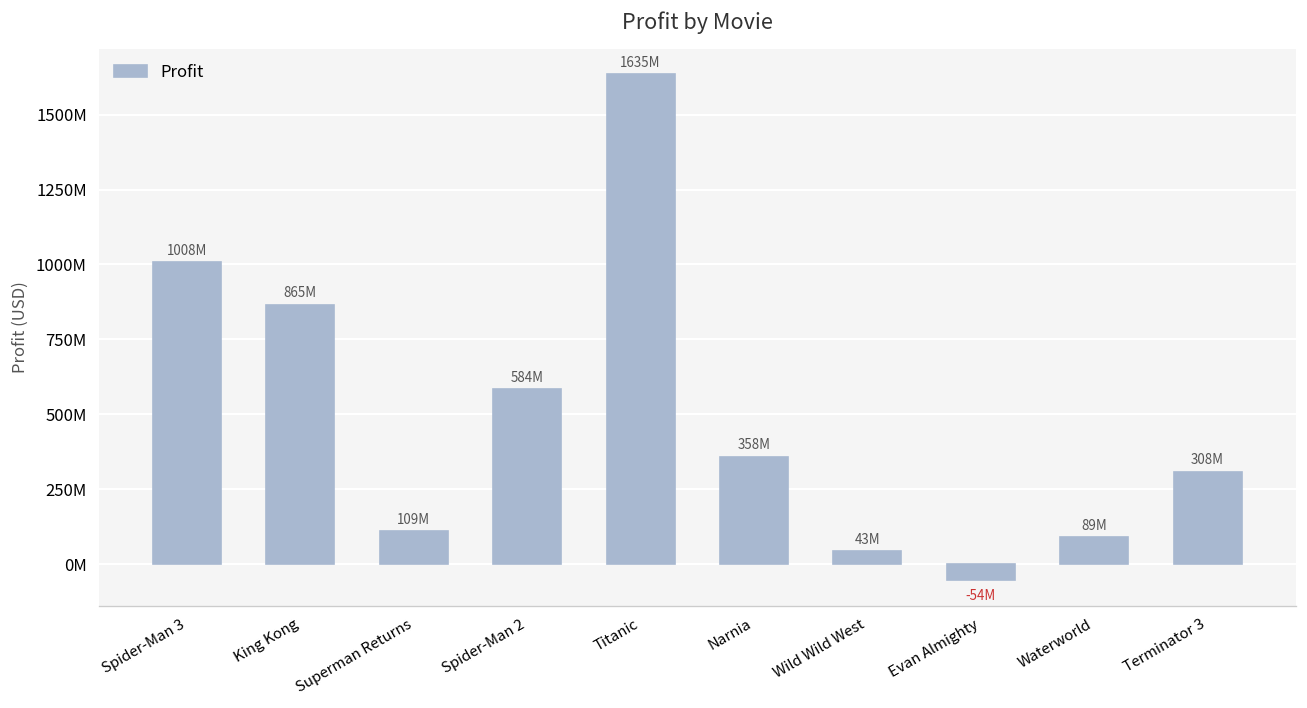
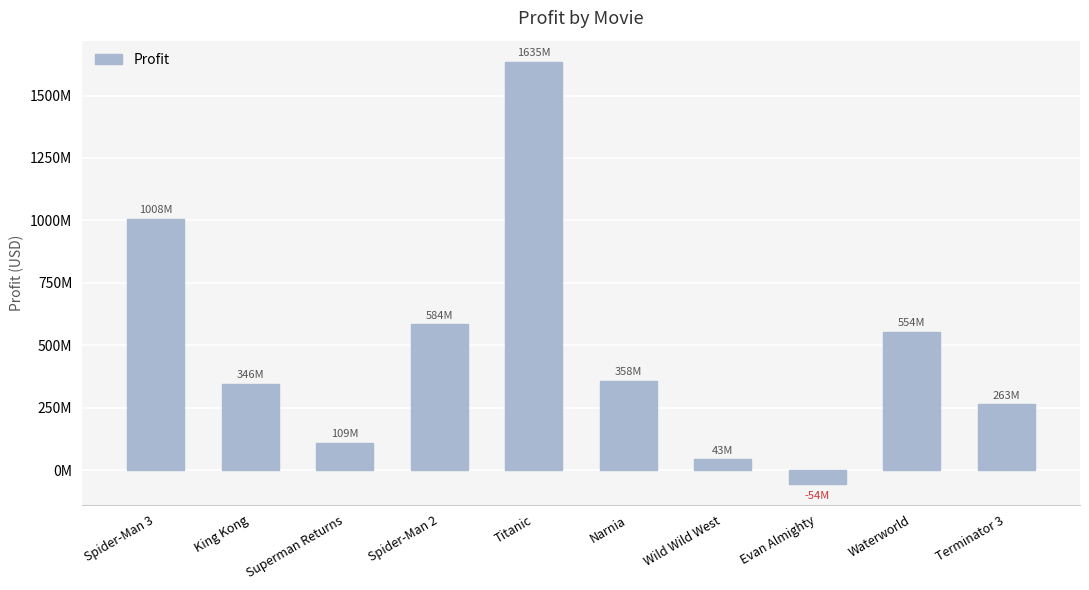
King Kong: 865M -> 346M
Waterworld: 89M -> 554M
Terminator 3: 308M -> 263M
